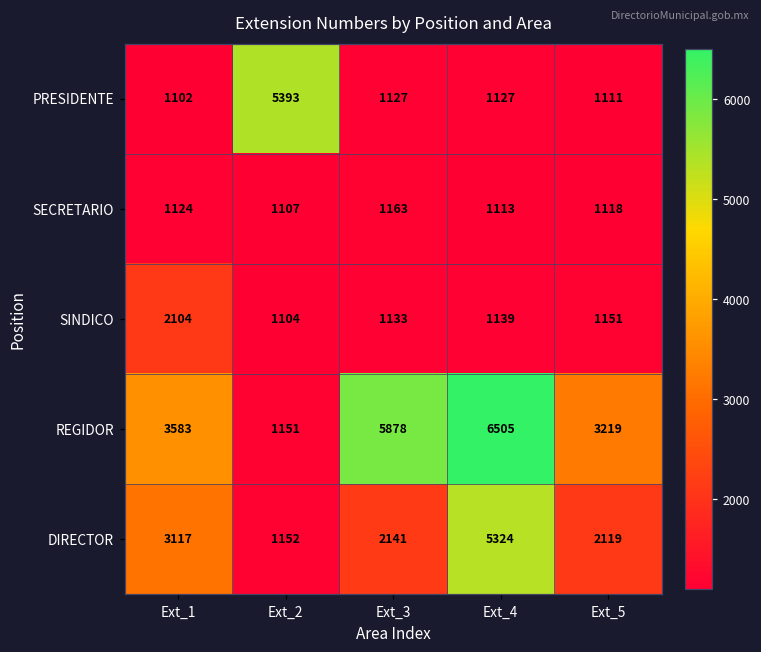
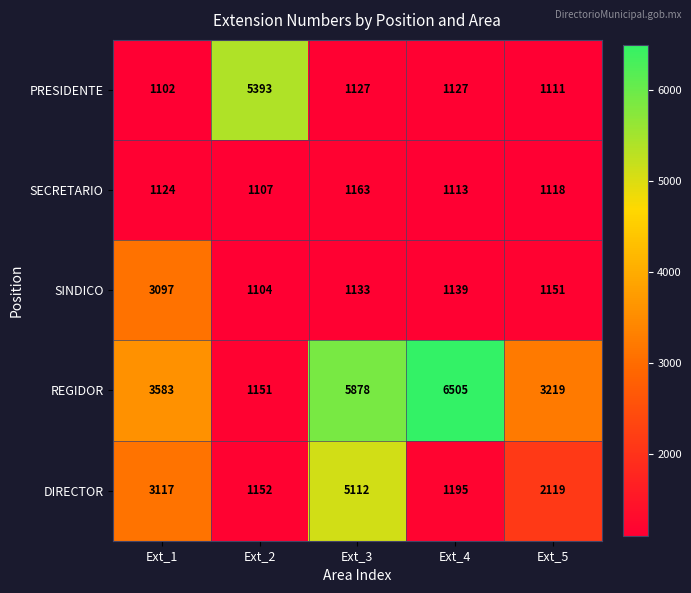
SINDICO, Ext_1: 2104 -> 3097
DIRECTOR, Ext_3: 2141 -> 5112
DIRECTOR, Ext_4: 5324 -> 1195
